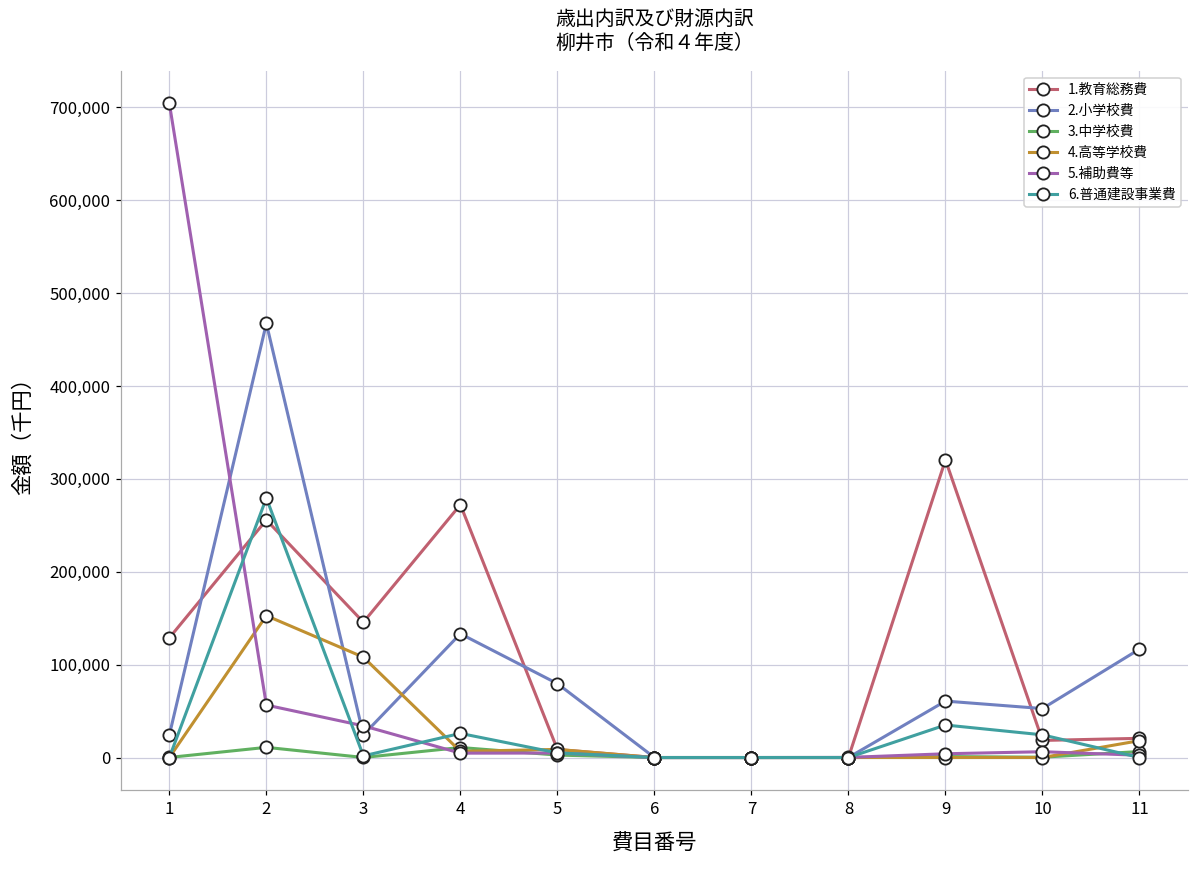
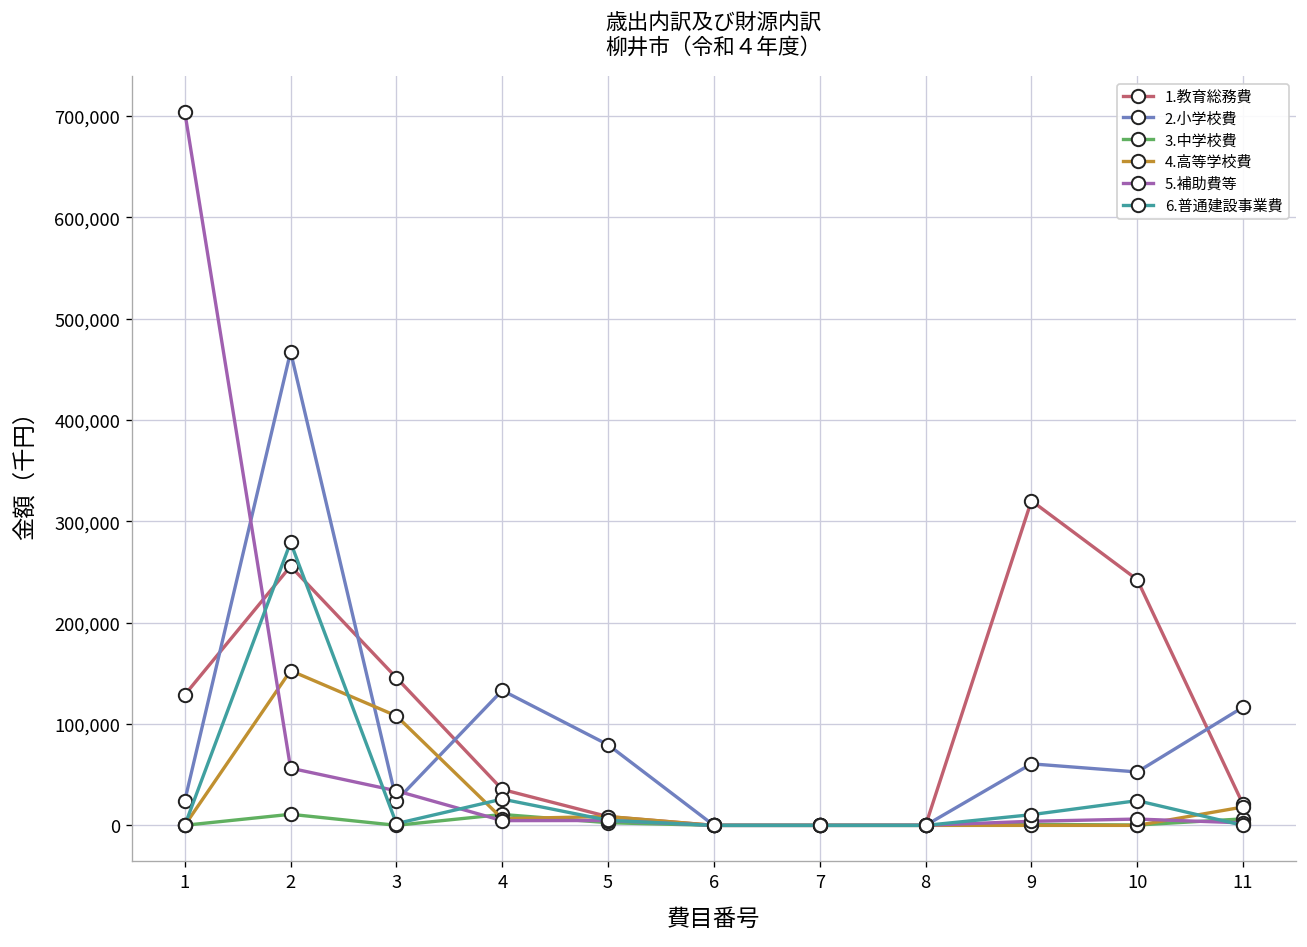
1.教育総務費, 4: 270,000 -> 40,000
6.普通建設事業費, 9: 30,000 -> 10,000
1.教育総務費, 10: 20,000 -> 240,000
